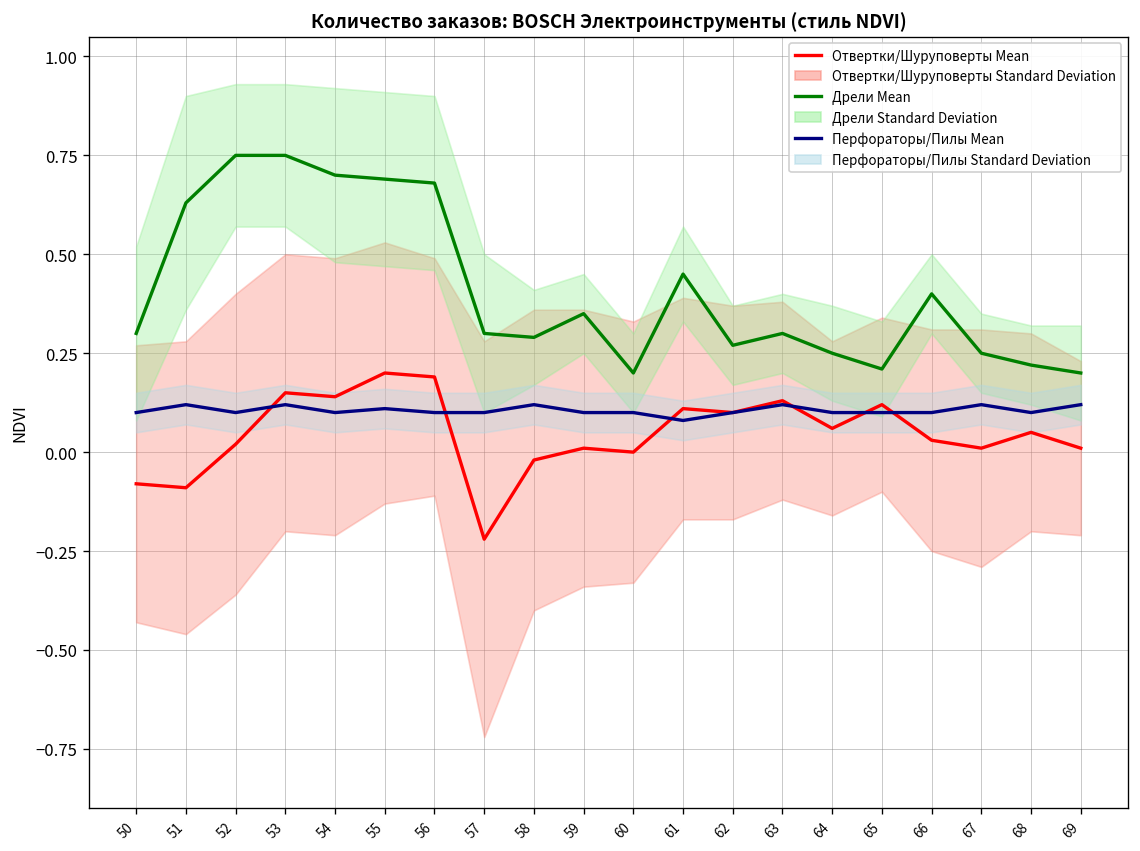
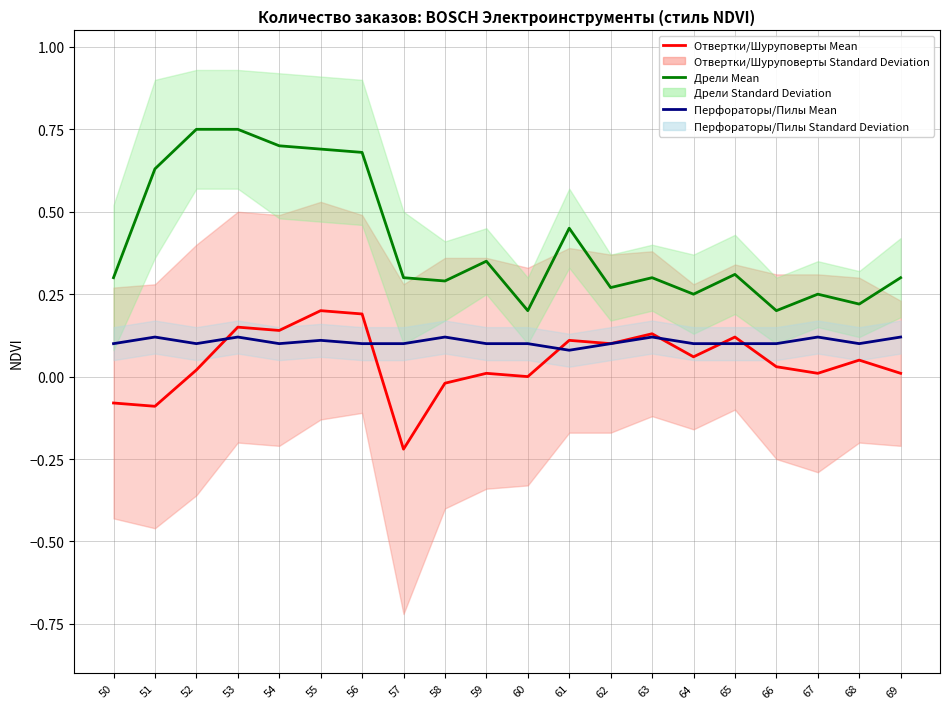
Дрели Mean, 65: 0.21 -> 0.31
Дрели Mean, 66: 0.4 -> 0.2
Дрели Mean, 69: 0.2 -> 0.3
